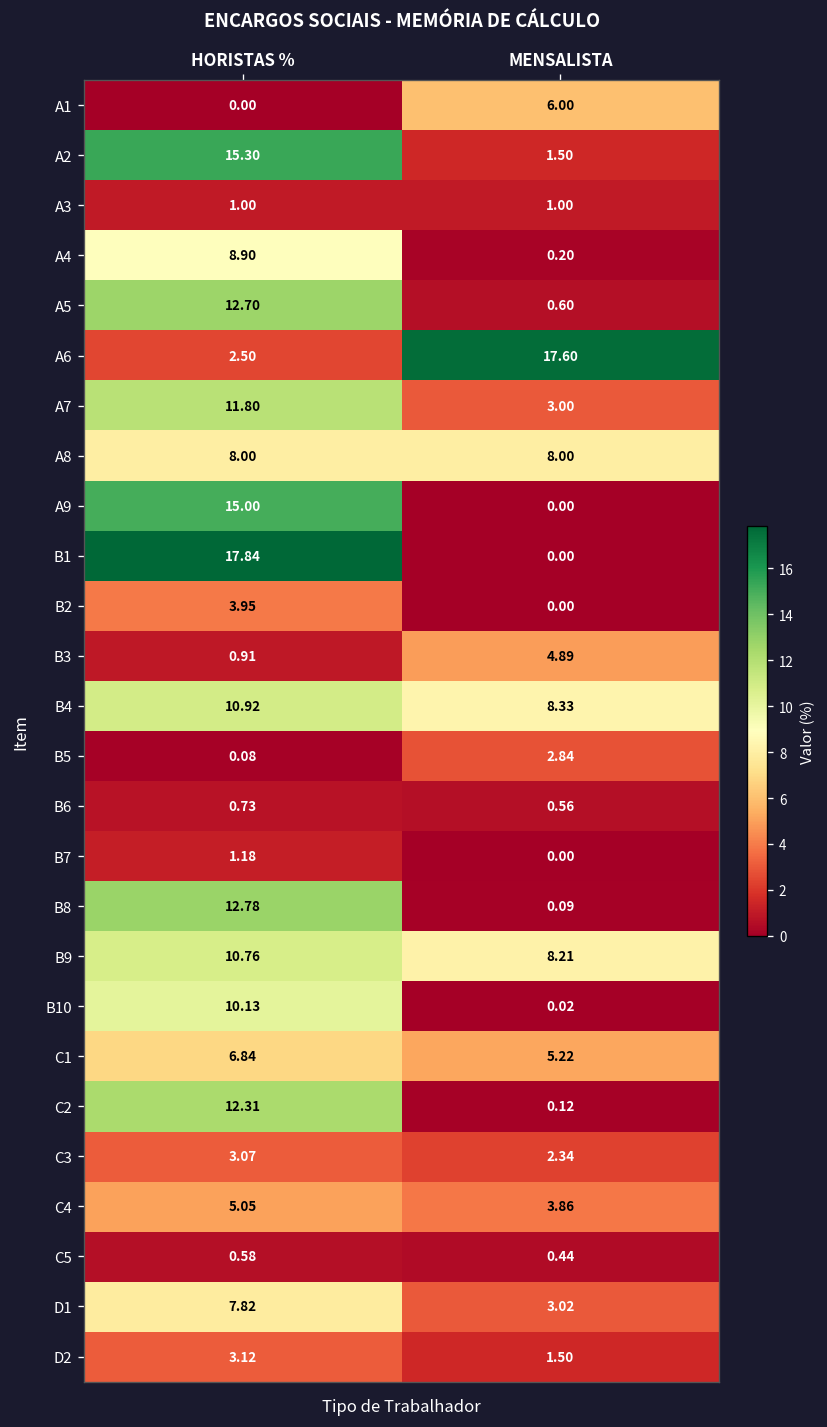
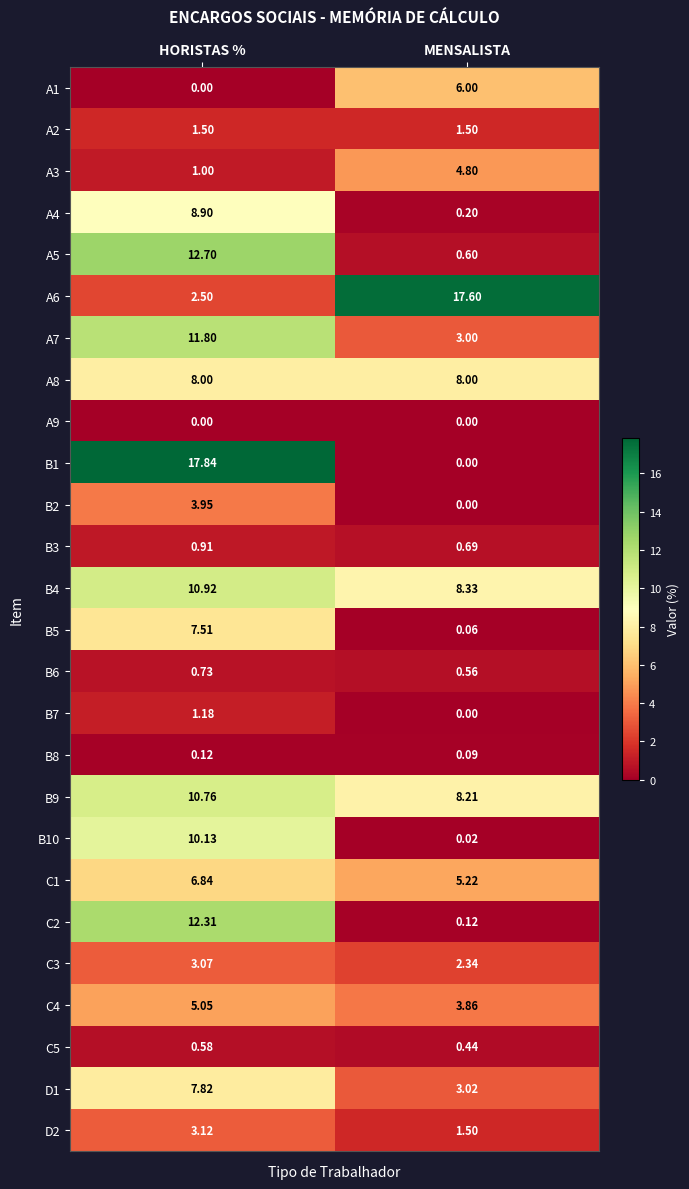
A2, HORISTAS %: 15.30 -> 1.50
A3, MENSALISTA: 1.00 -> 4.80
A9, HORISTAS %: 15.00 -> 0.00
B3, MENSALISTA: 4.89 -> 0.69
B5, HORISTAS %: 0.08 -> 7.51
B5, MENSALISTA: 2.84 -> 0.06
B8, HORISTAS %: 12.78 -> 0.12
